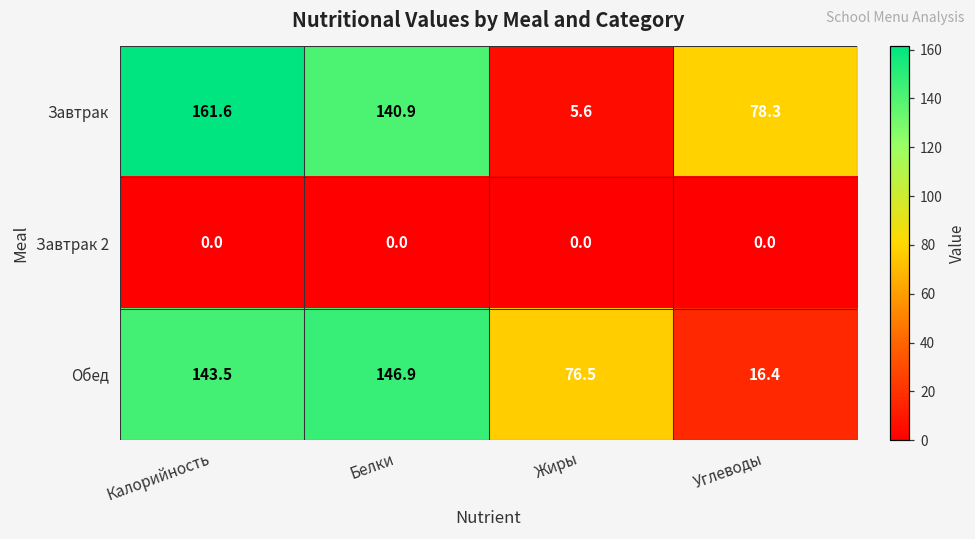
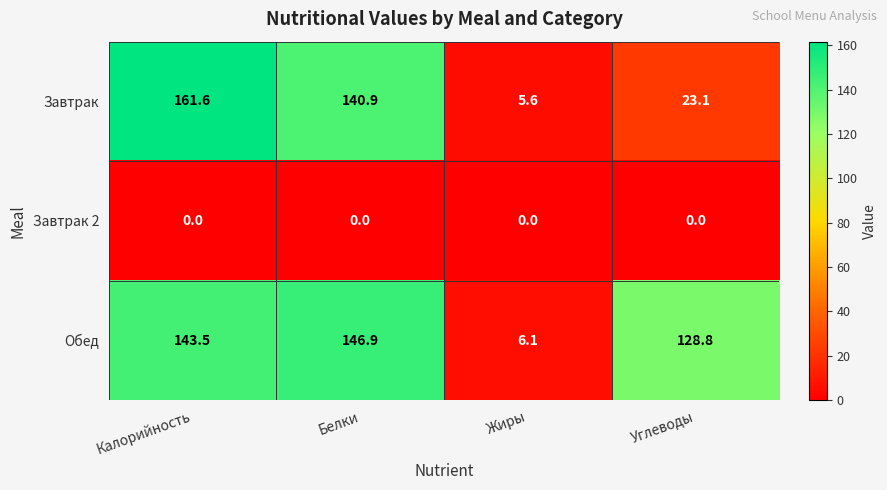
Завтрак, Углеводы: 78.3 -> 23.1
Обед, Жиры: 76.5 -> 6.1
Обед, Углеводы: 16.4 -> 128.8
